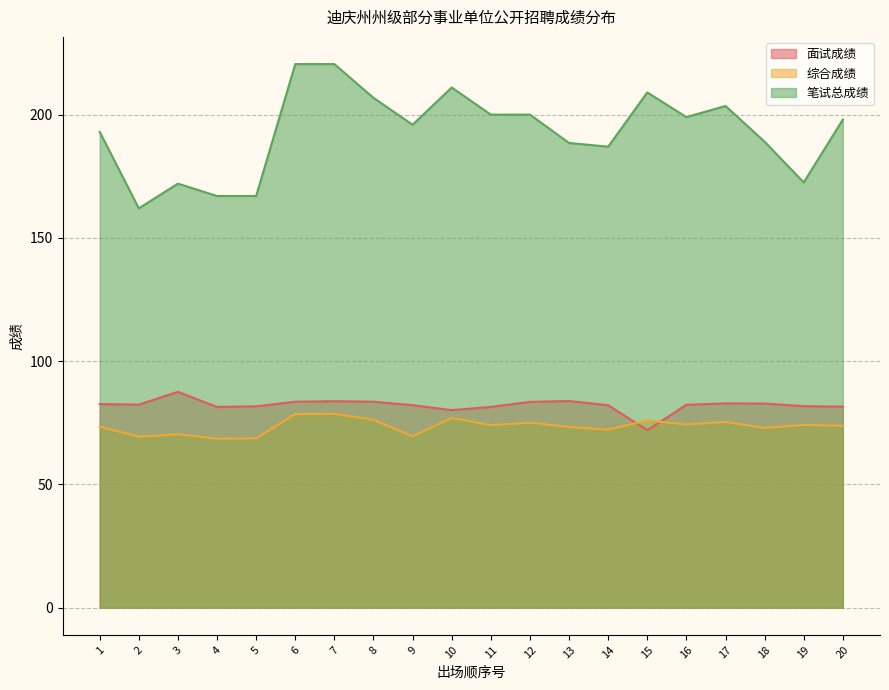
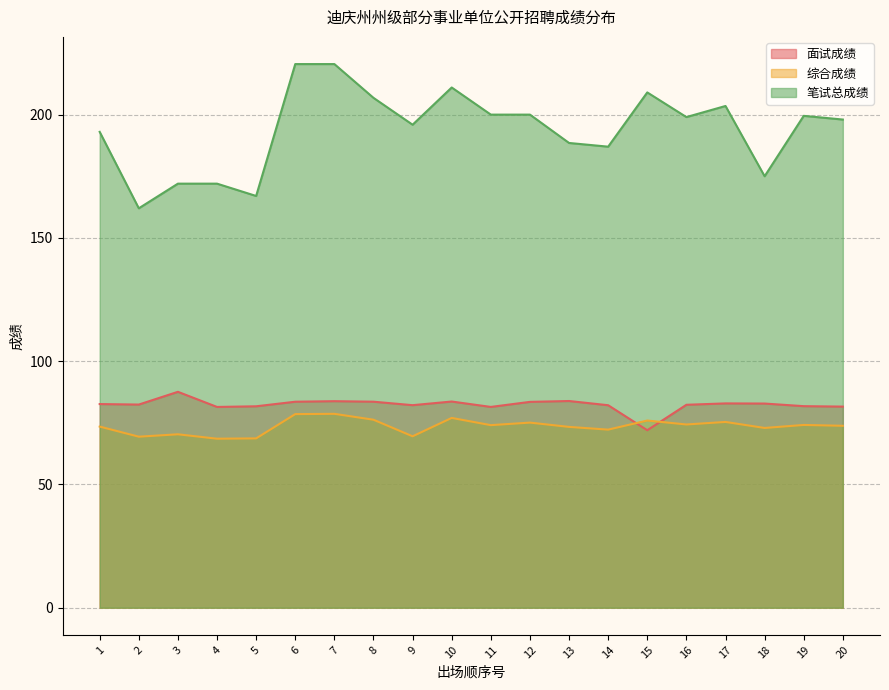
笔试总成绩, 4: 167 -> 172
面试成绩, 10: 80 -> 84
笔试总成绩, 18: 189 -> 175
笔试总成绩, 19: 173 -> 200
